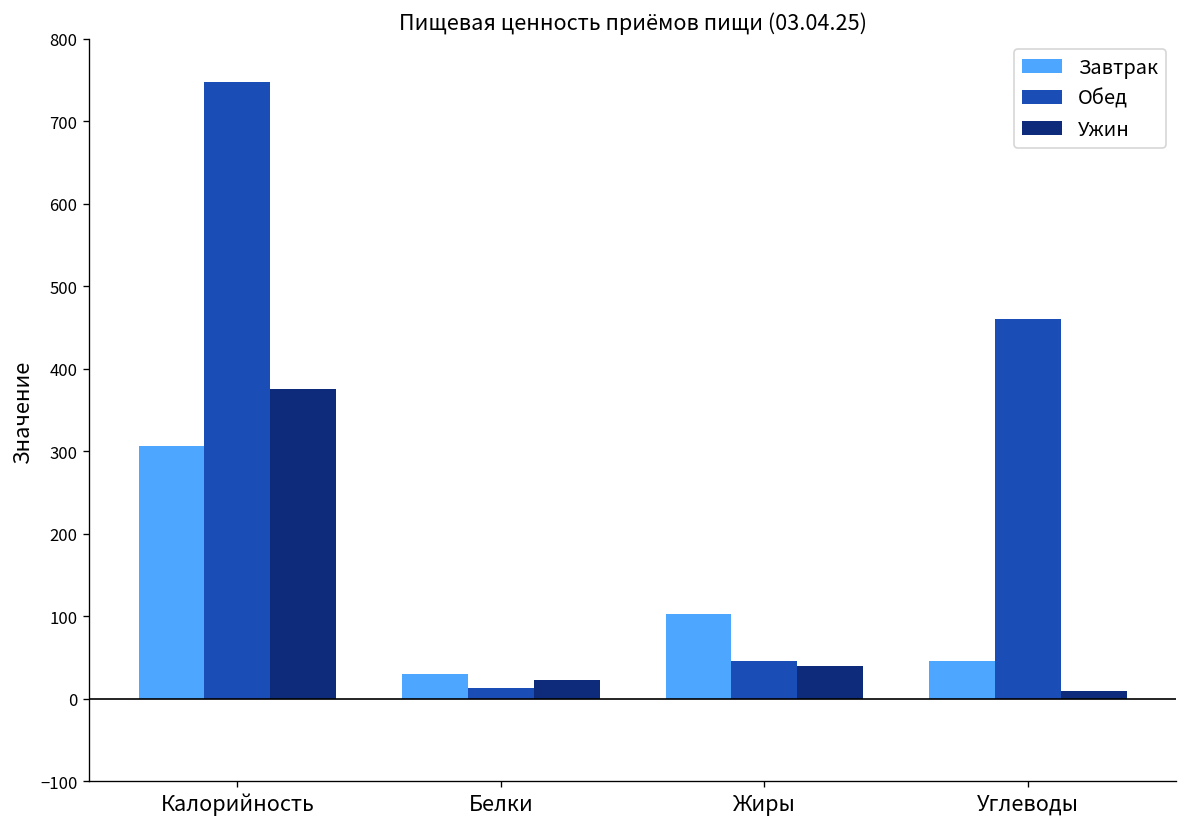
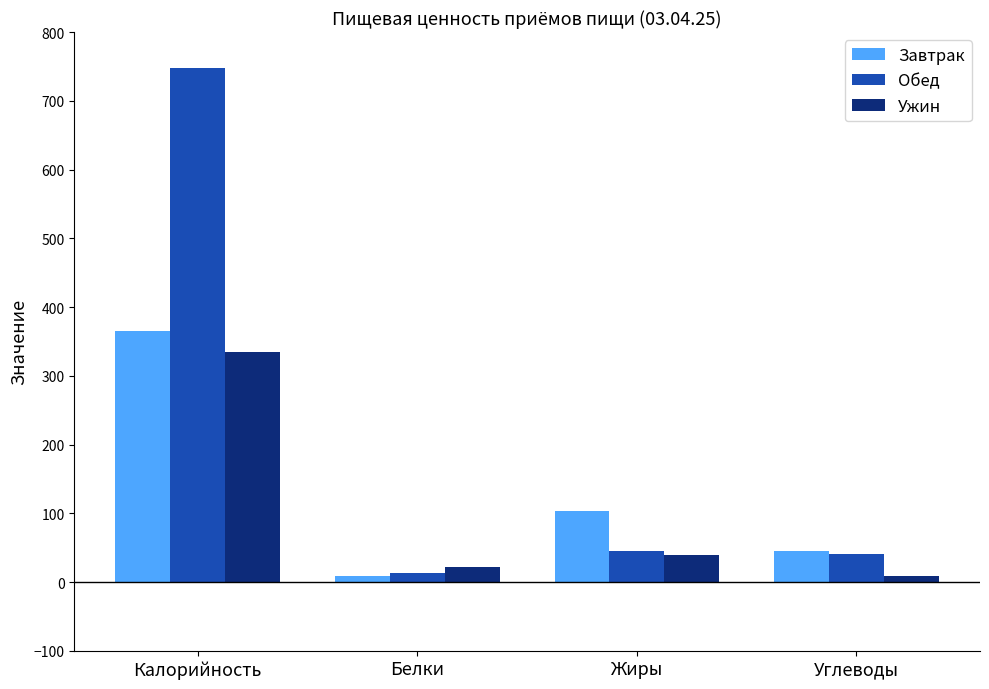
Завтрак, Калорийность: 310 -> 370
Ужин, Калорийность: 380 -> 330
Завтрак, Белки: 30 -> 10
Обед, Углеводы: 460 -> 40
